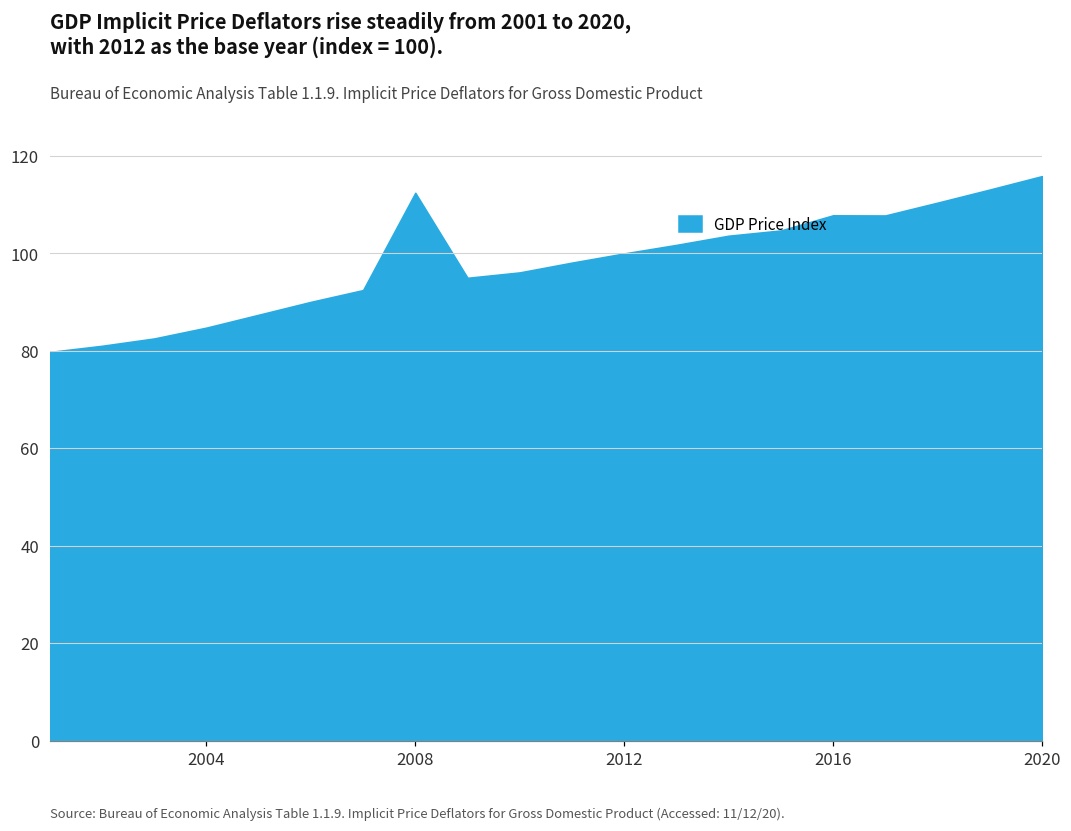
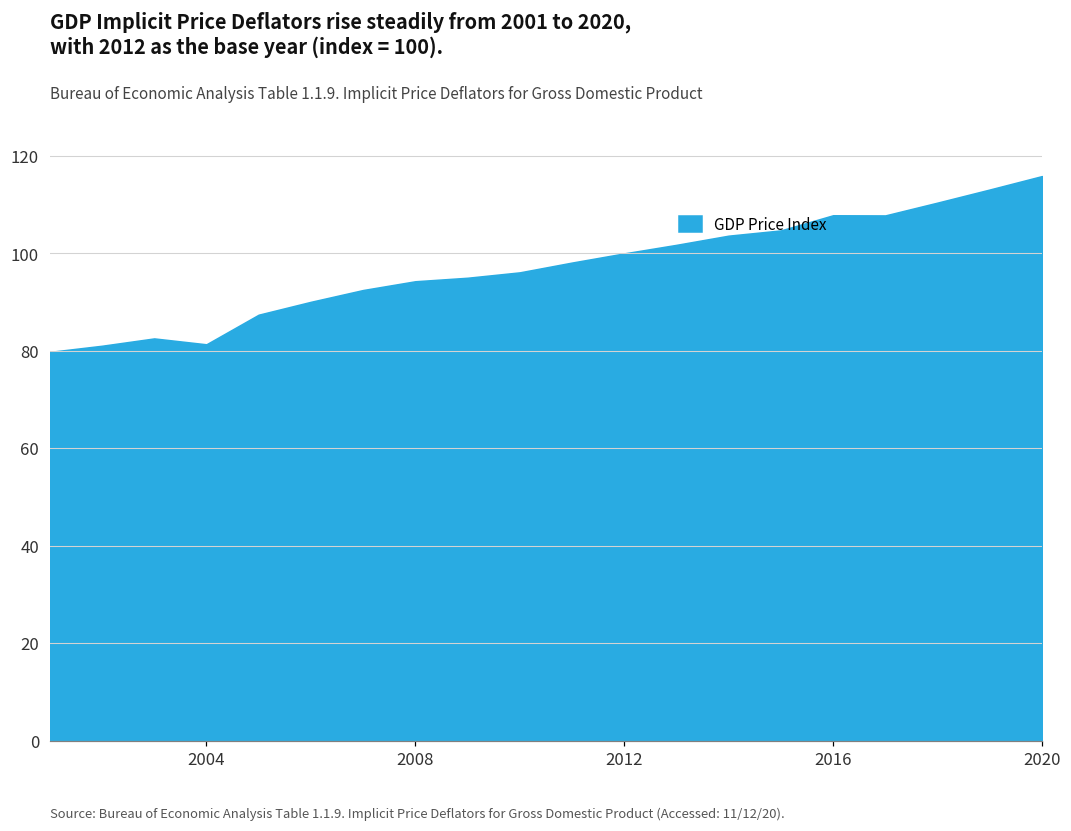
2004: 85 -> 81
2008: 112 -> 94
